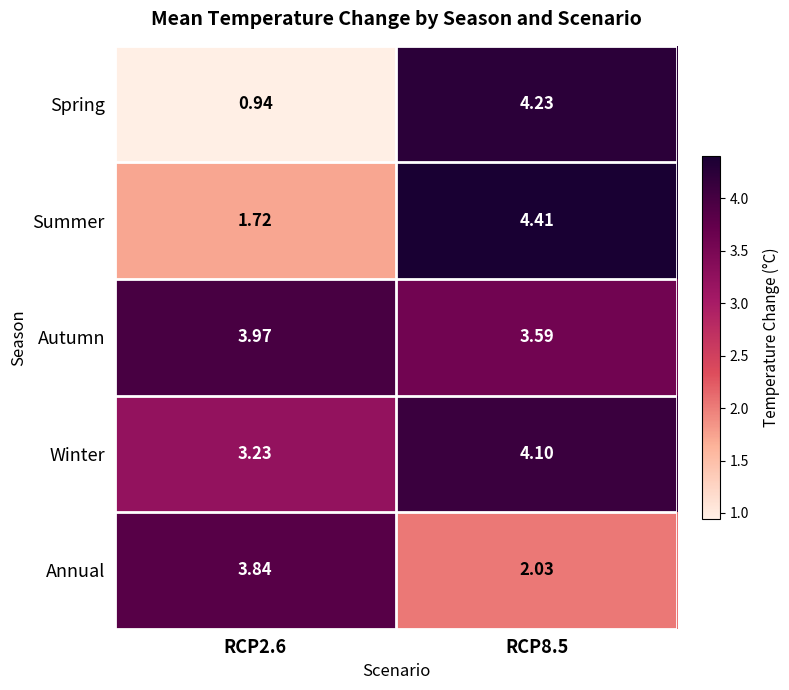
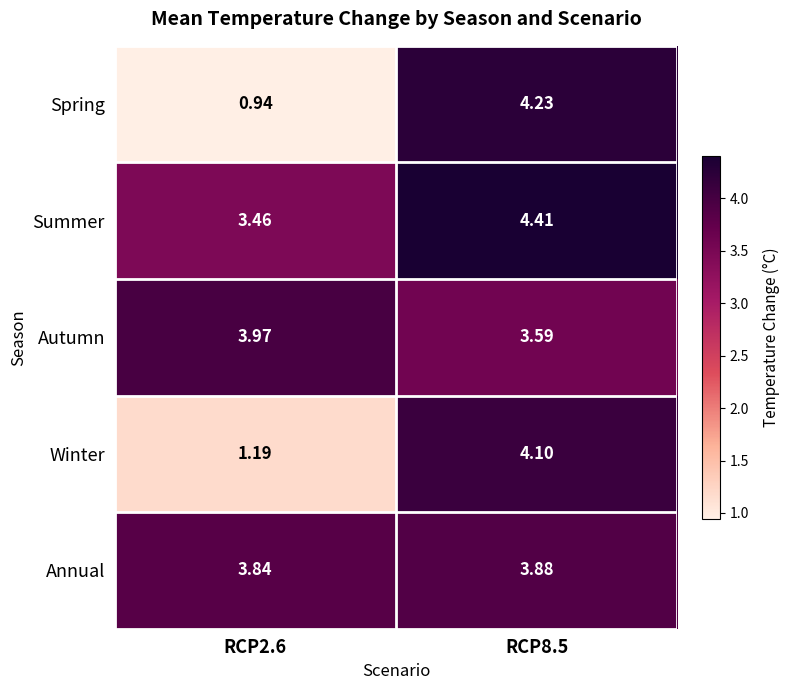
Summer, RCP2.6: 1.72 -> 3.46
Winter, RCP2.6: 3.23 -> 1.19
Annual, RCP8.5: 2.03 -> 3.88
